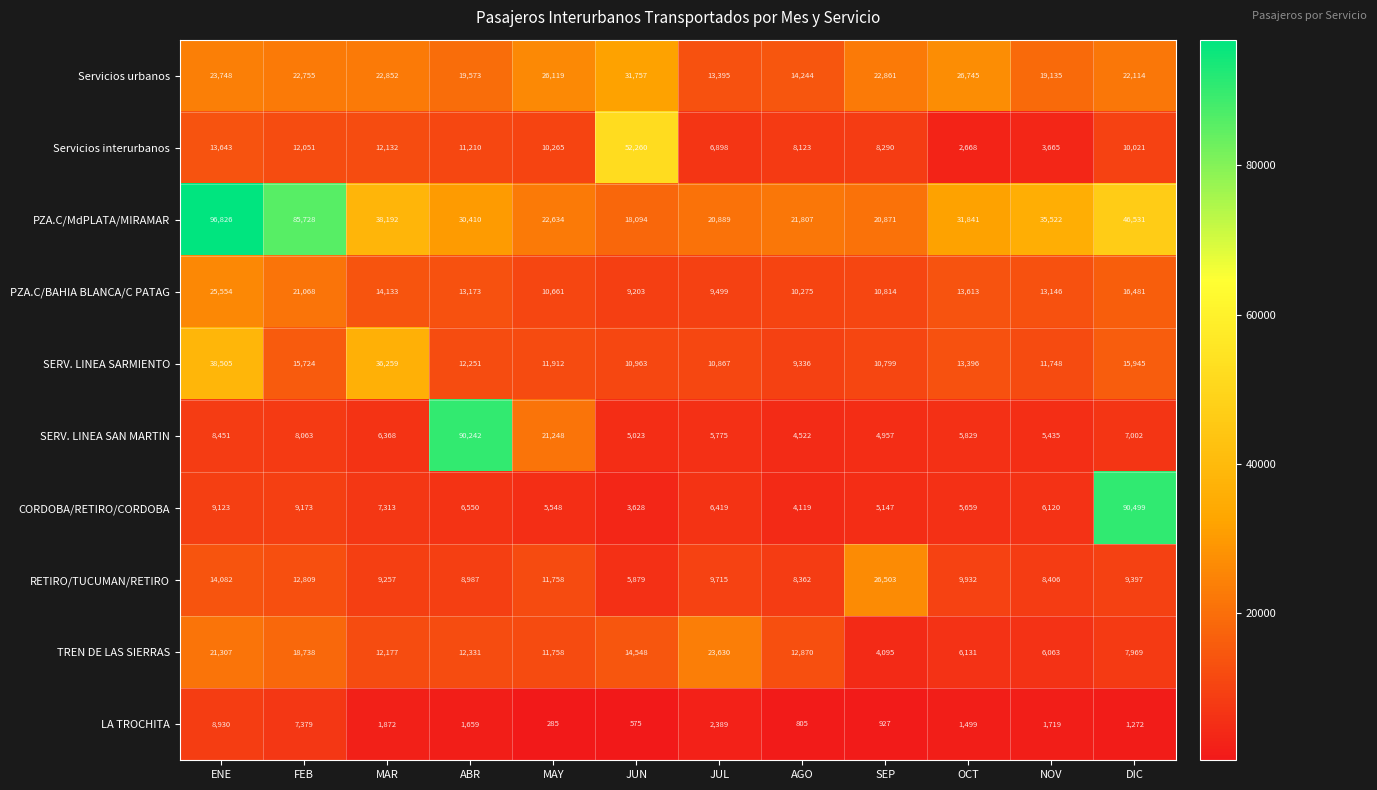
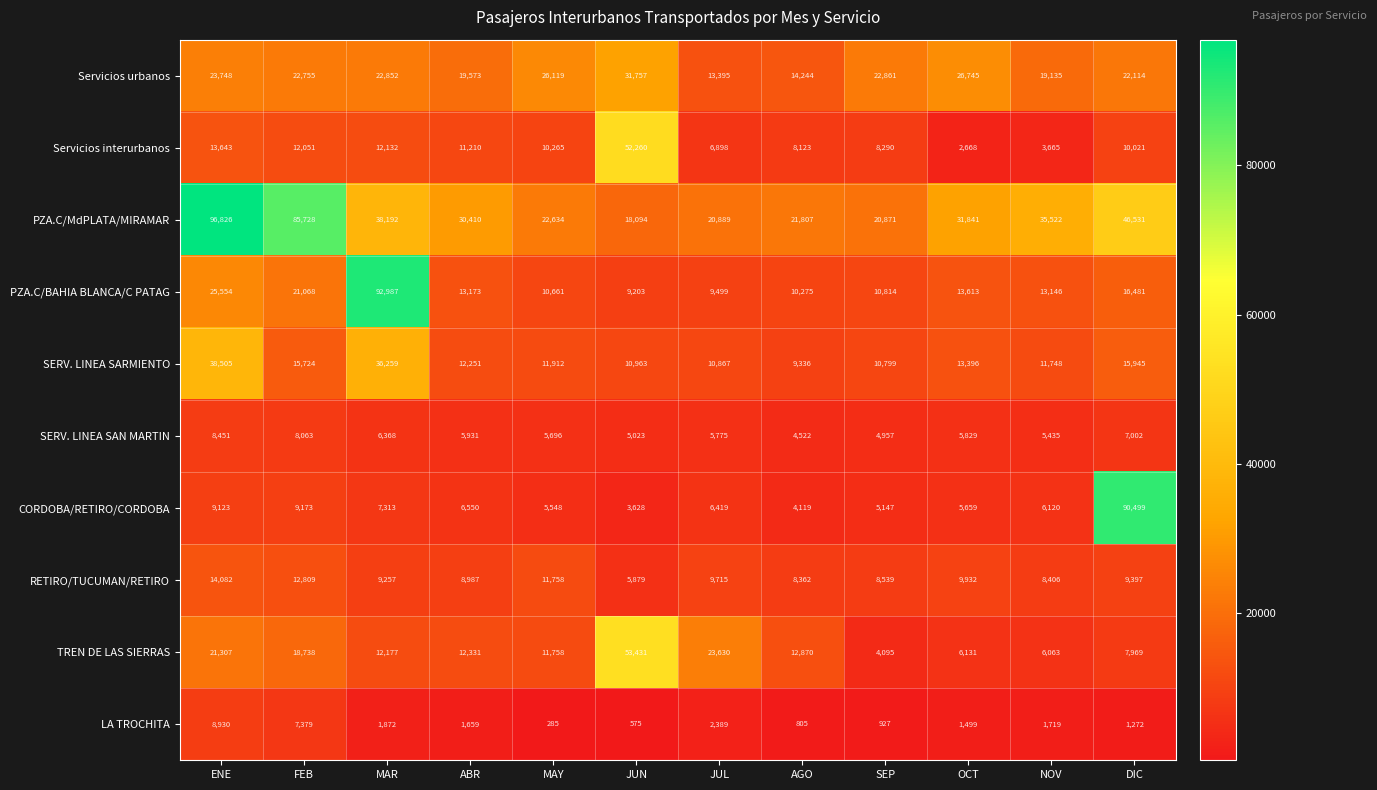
PZA.C/BAHIA BLANCA/C PATAG, MAR: 14,133 -> 92,987
SERV. LINEA SAN MARTIN, ABR: 90,242 -> 5,931
SERV. LINEA SAN MARTIN, MAY: 21,248 -> 5,696
RETIRO/TUCUMAN/RETIRO, SEP: 26,503 -> 8,539
TREN DE LAS SIERRAS, JUN: 14,548 -> 53,431
